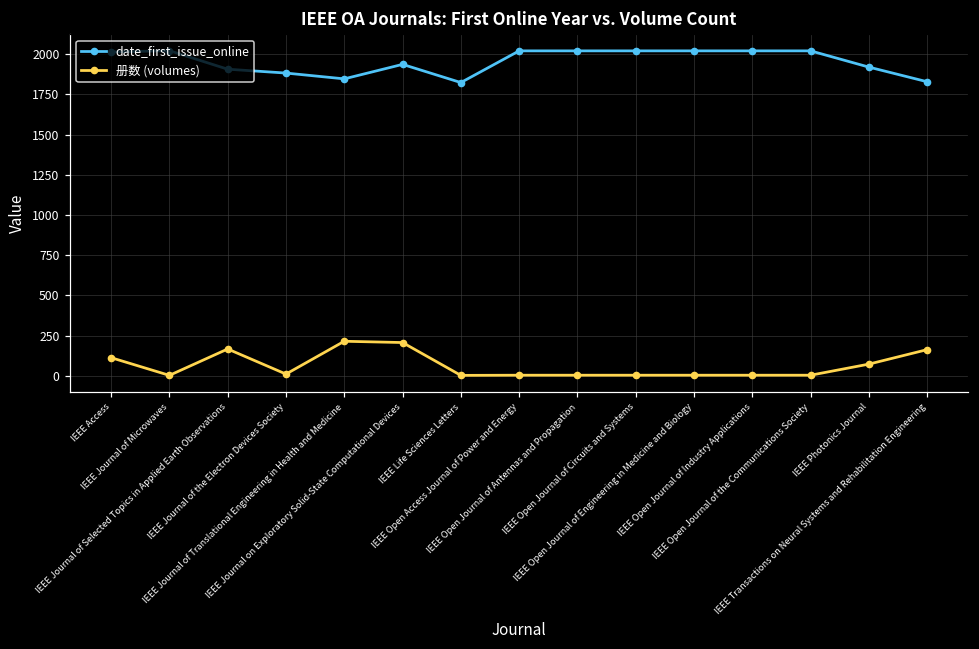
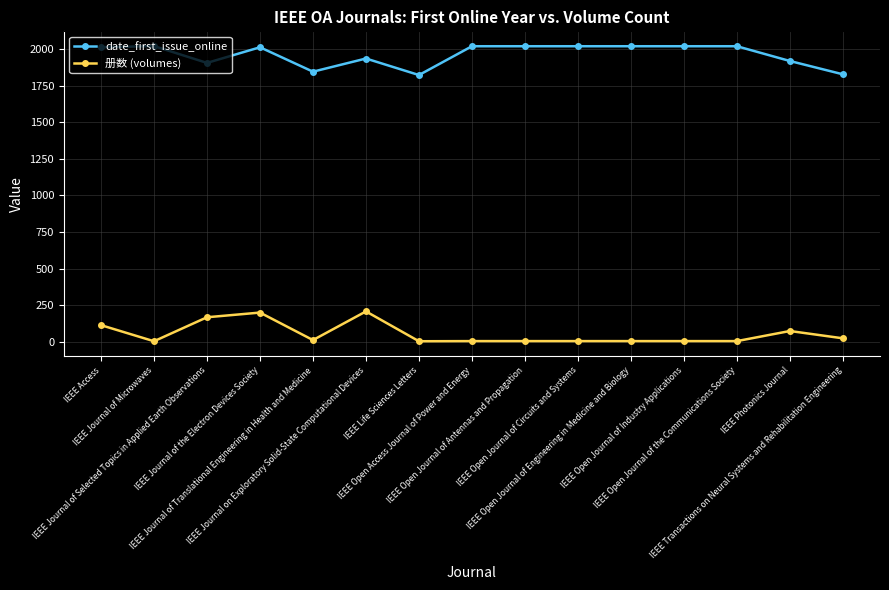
date_first_issue_online, IEEE Journal of the Electron Devices Society: 1880 -> 2010
册数 (volumes), IEEE Journal of the Electron Devices Society: 10 -> 200
册数 (volumes), IEEE Journal of Translational Engineering in Health and Medicine: 220 -> 10
册数 (volumes), IEEE Transactions on Neural Systems and Rehabilitation Engineering: 160 -> 20
